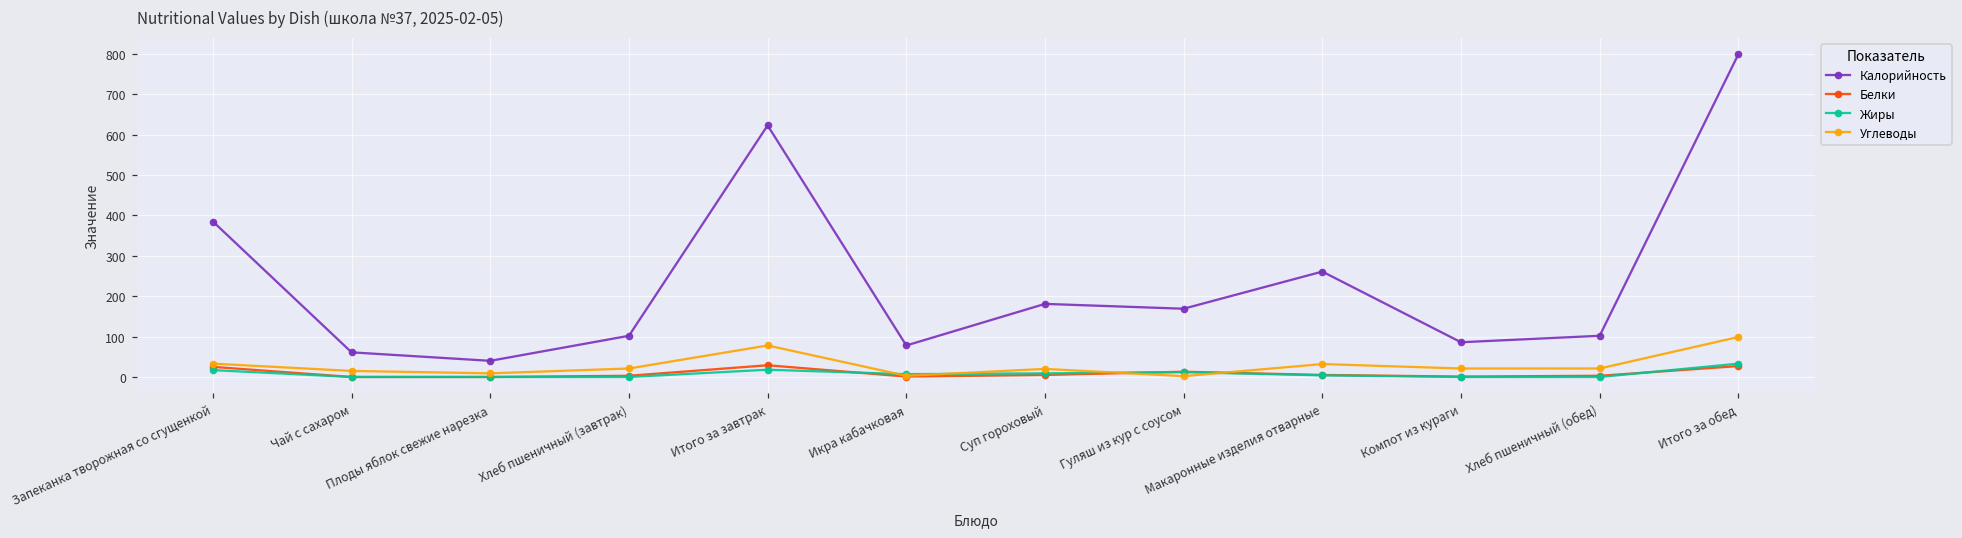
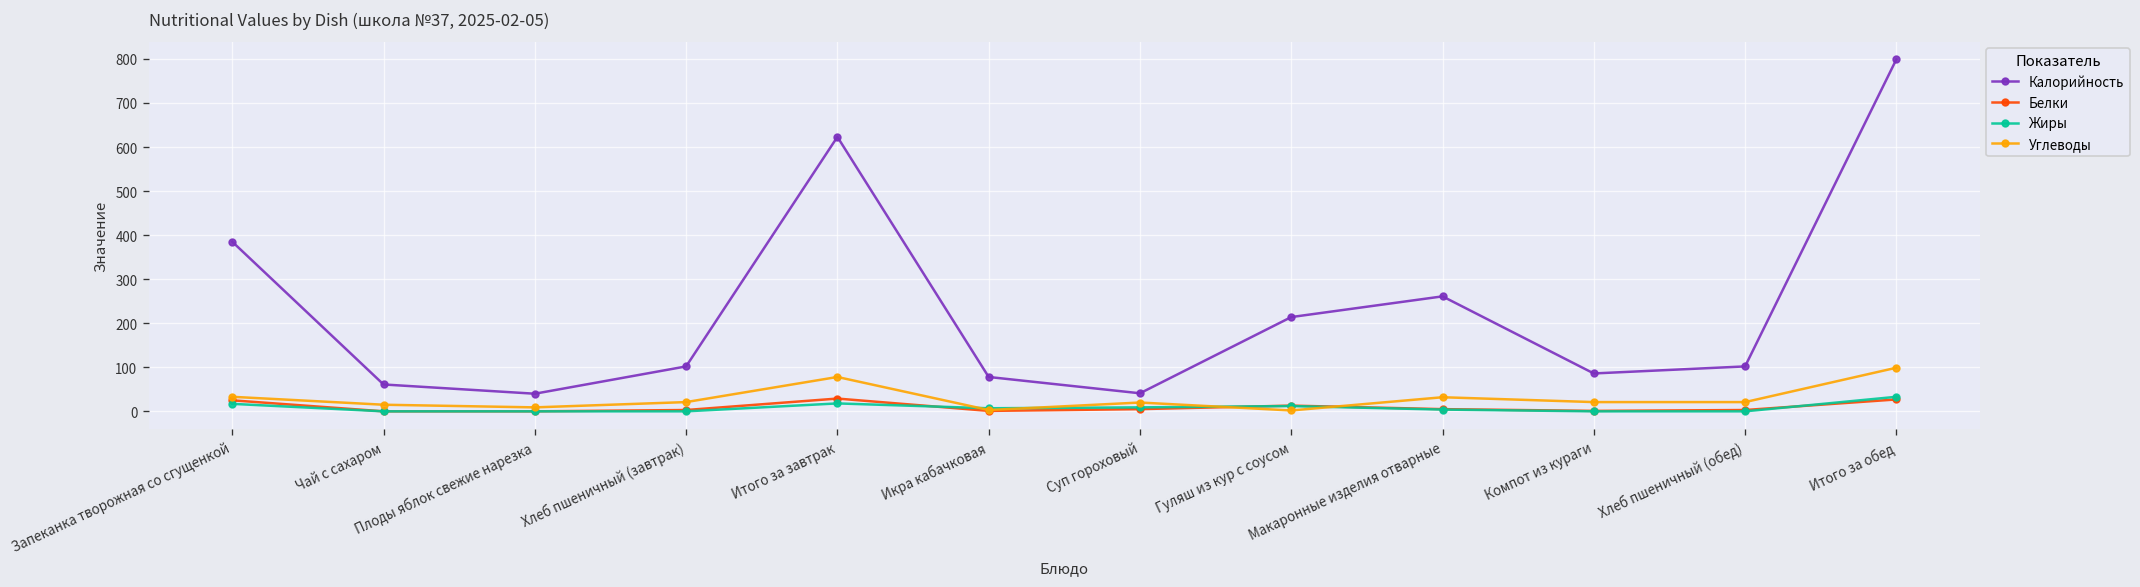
Калорийность, Суп гороховый: 180 -> 40
Калорийность, Гуляш из кур с соусом: 170 -> 210
